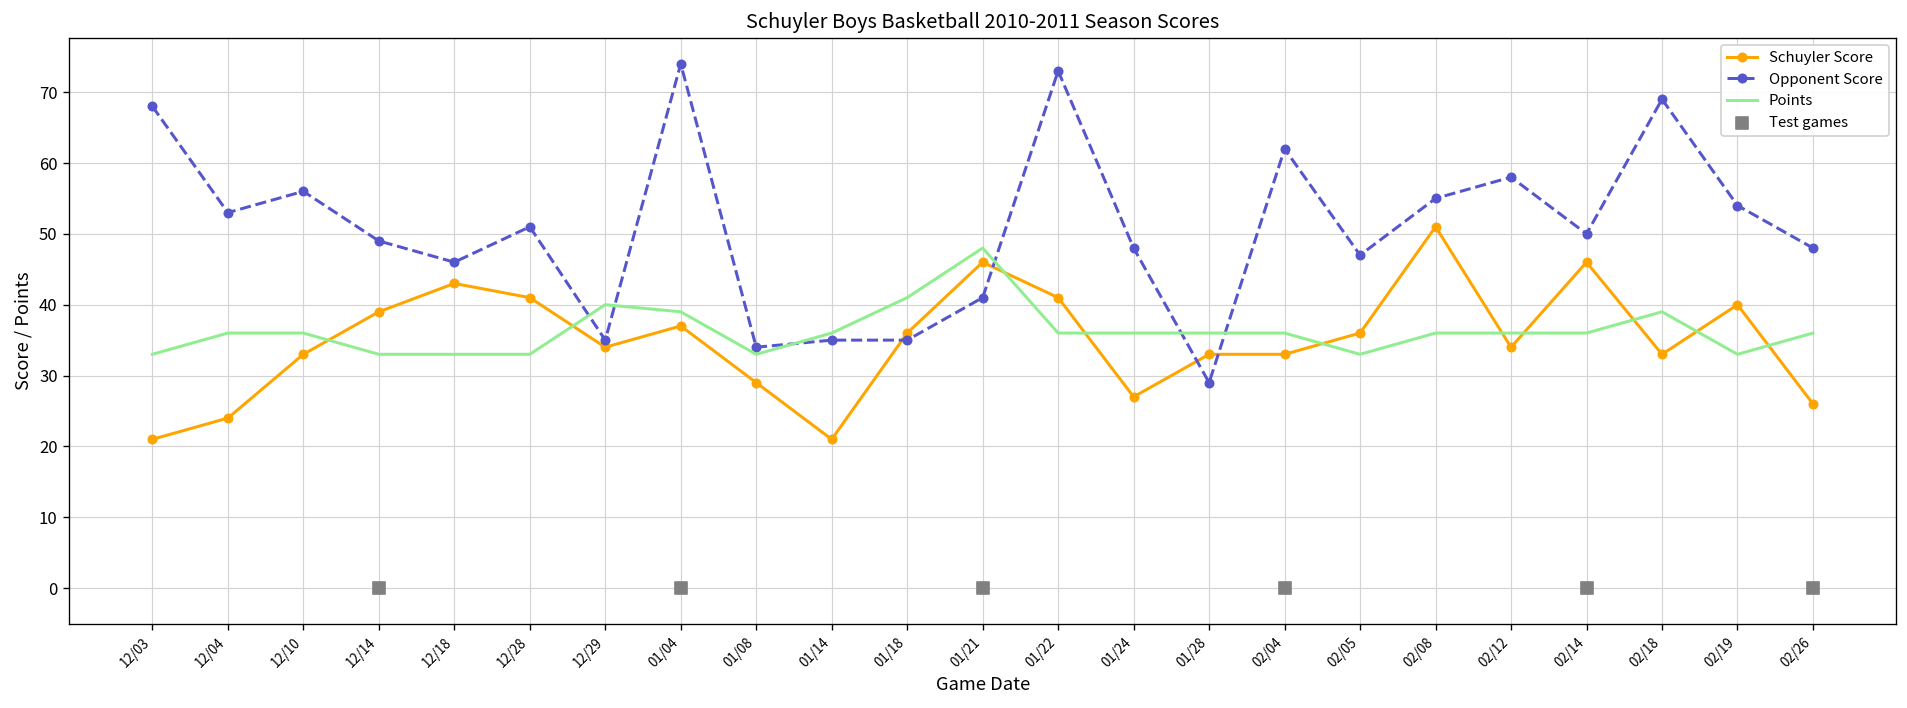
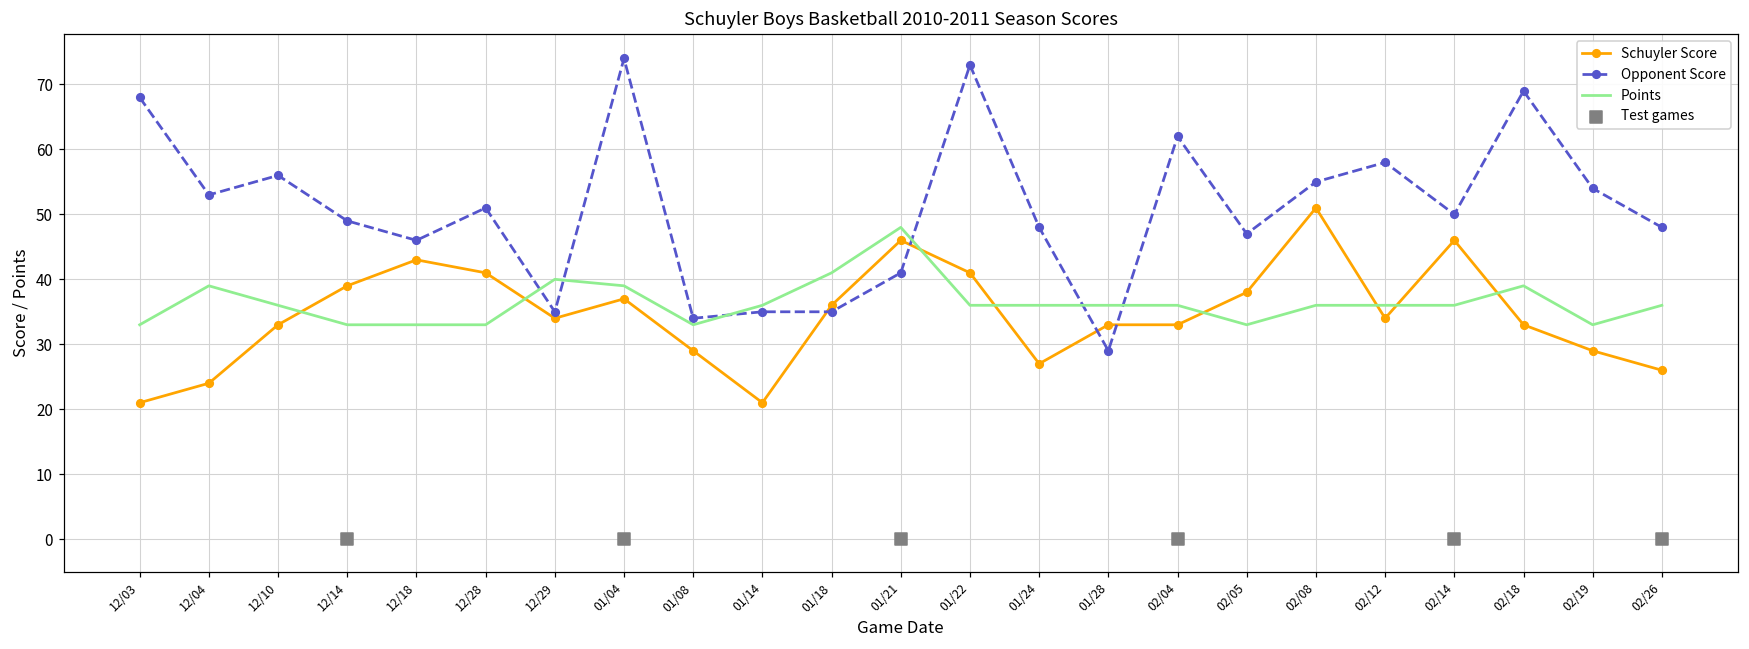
Points, 12/04: 36 -> 39
Schuyler Score, 02/05: 36 -> 38
Schuyler Score, 02/19: 40 -> 29
